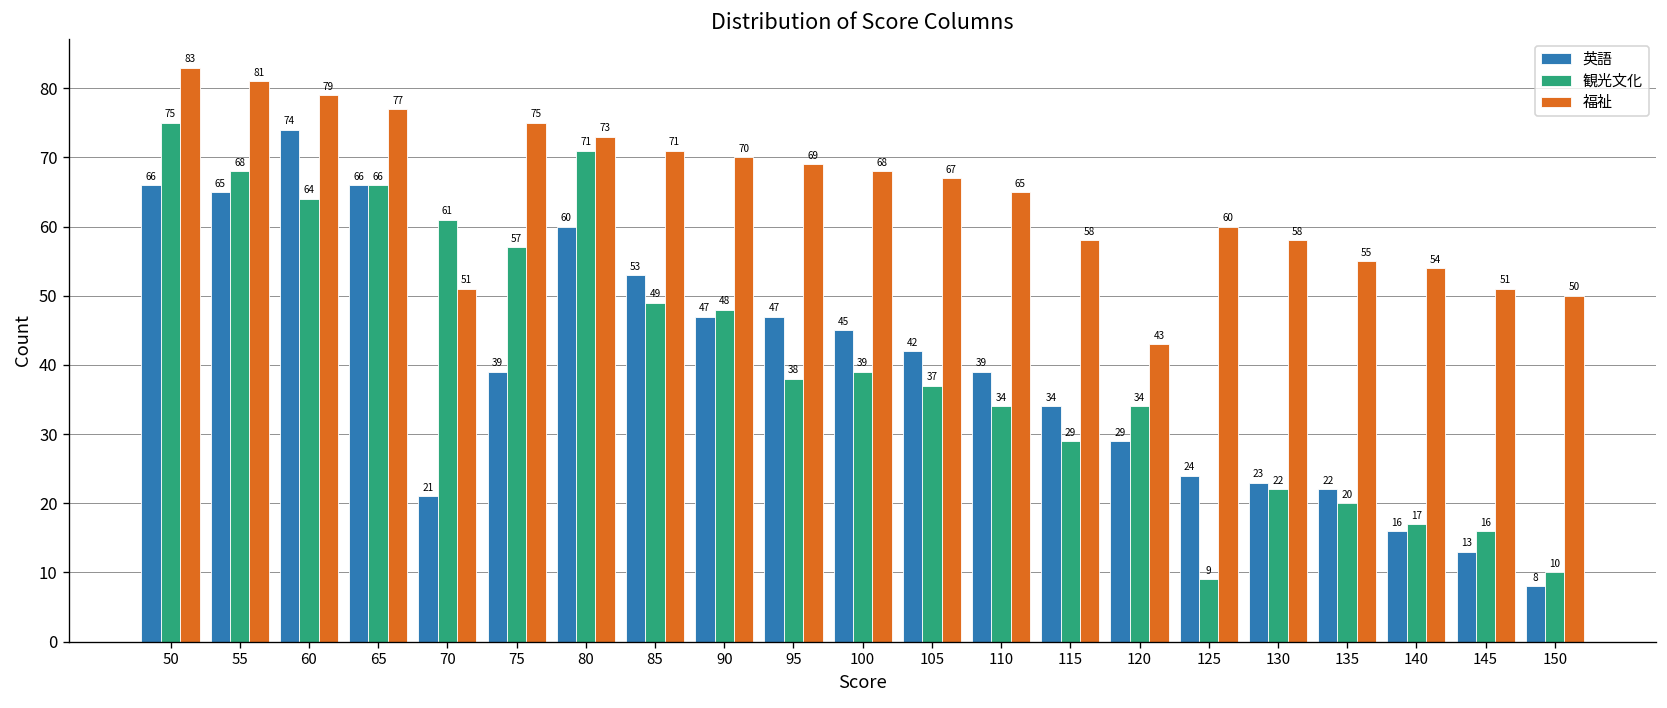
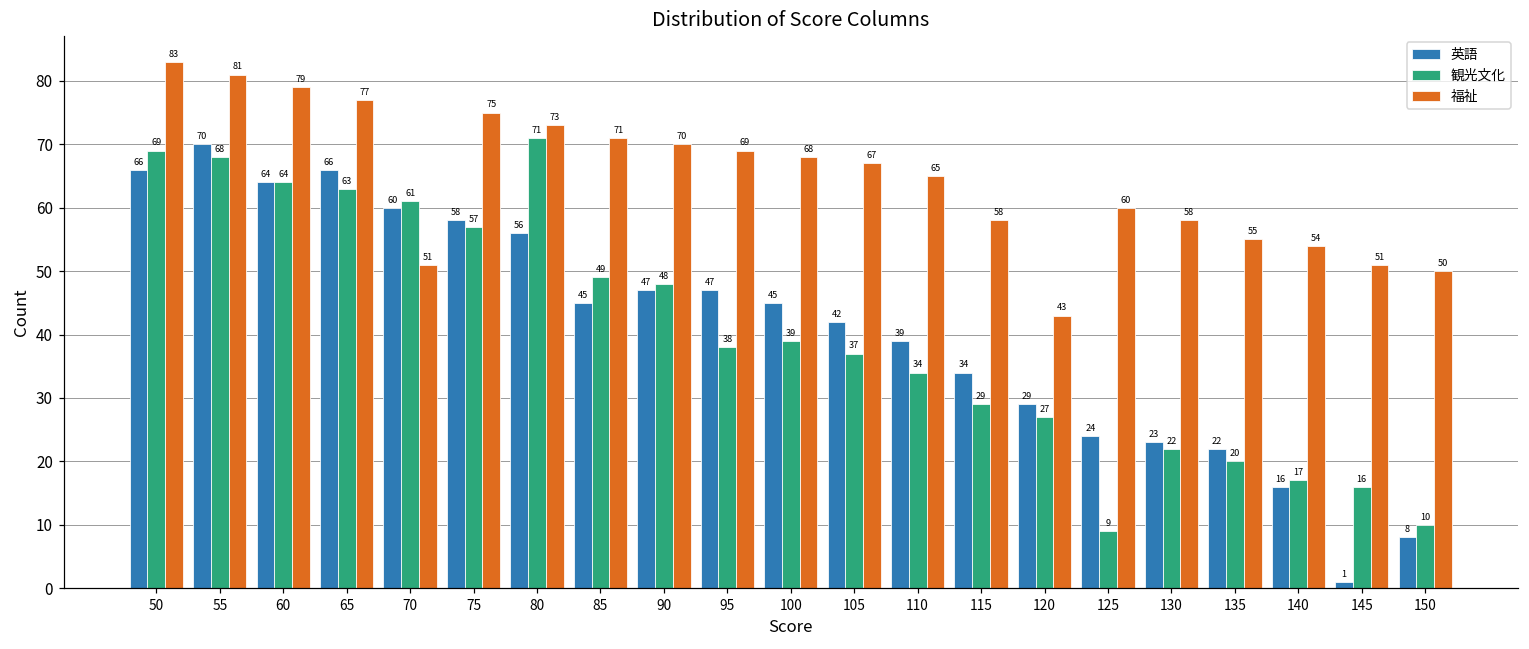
観光文化, 50: 75 -> 69
英語, 55: 65 -> 70
英語, 60: 74 -> 64
観光文化, 65: 66 -> 63
英語, 70: 21 -> 60
英語, 75: 39 -> 58
英語, 80: 60 -> 56
英語, 85: 53 -> 45
観光文化, 120: 34 -> 27
英語, 145: 13 -> 1
